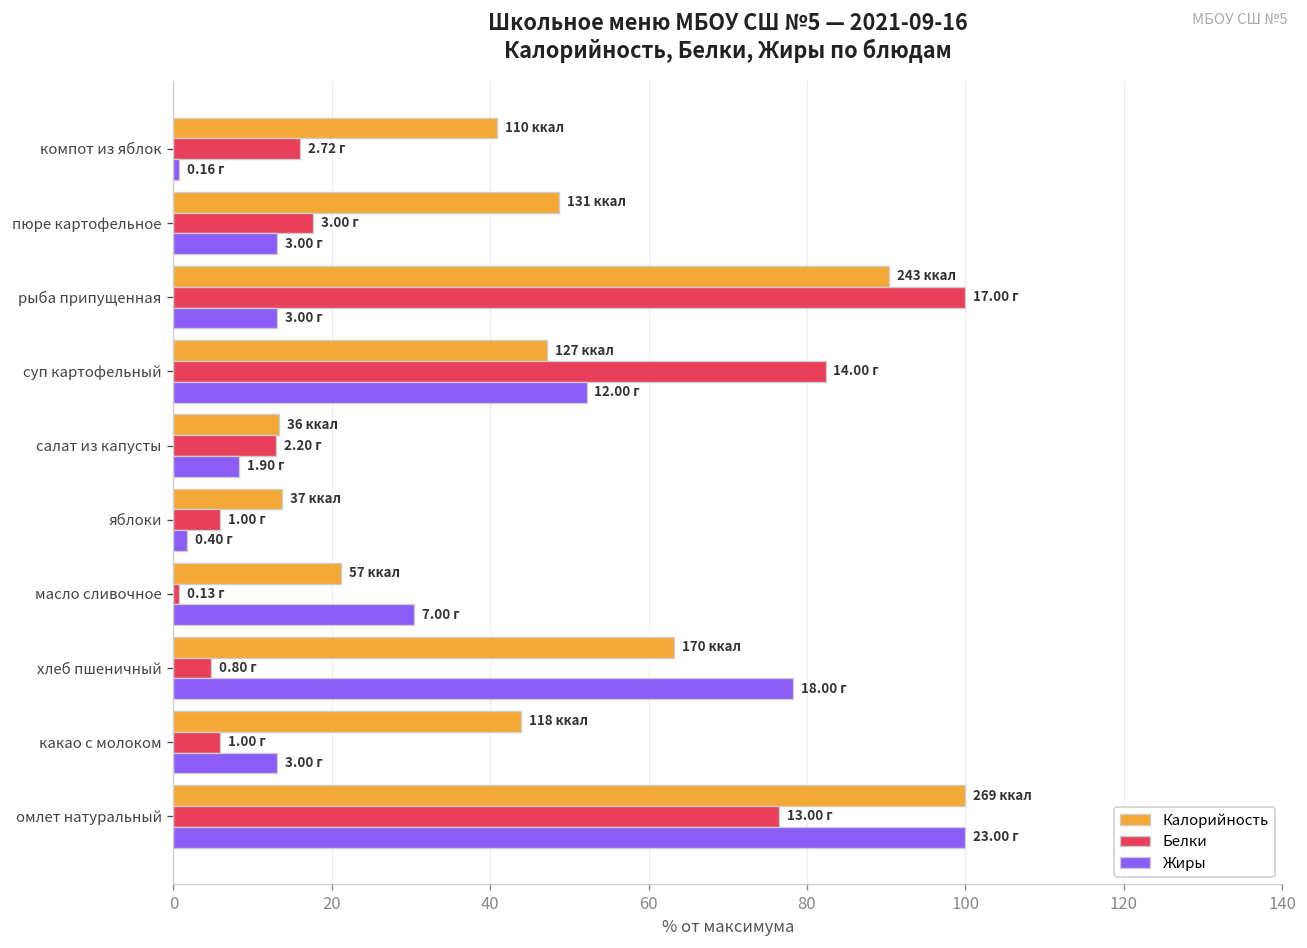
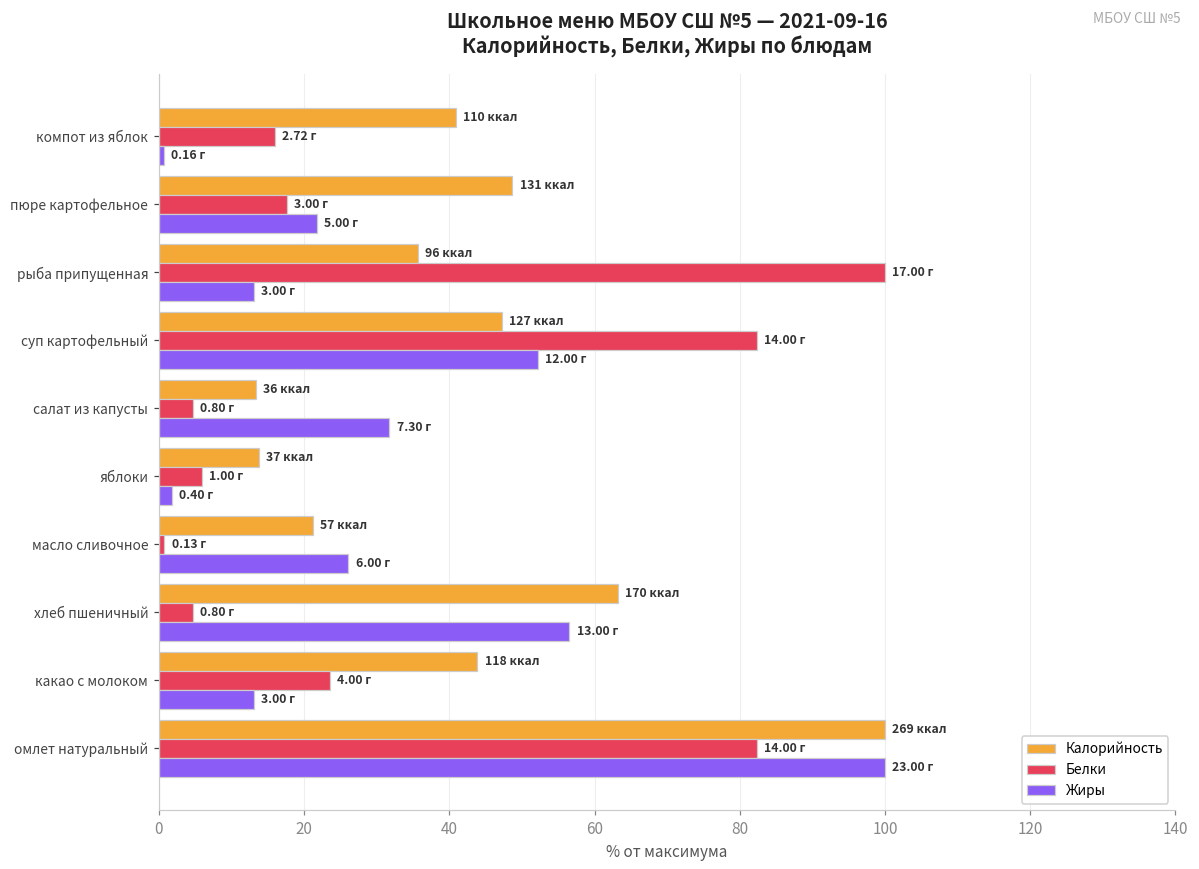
Жиры, пюре картофельное: 3.00 -> 5.00
Калорийность, рыба припущенная: 243 -> 96
Белки, салат из капусты: 2.20 -> 0.80
Жиры, салат из капусты: 1.90 -> 7.30
Жиры, масло сливочное: 7.00 -> 6.00
Жиры, хлеб пшеничный: 18.00 -> 13.00
Белки, какао с молоком: 1.00 -> 4.00
Белки, омлет натуральный: 13.00 -> 14.00
